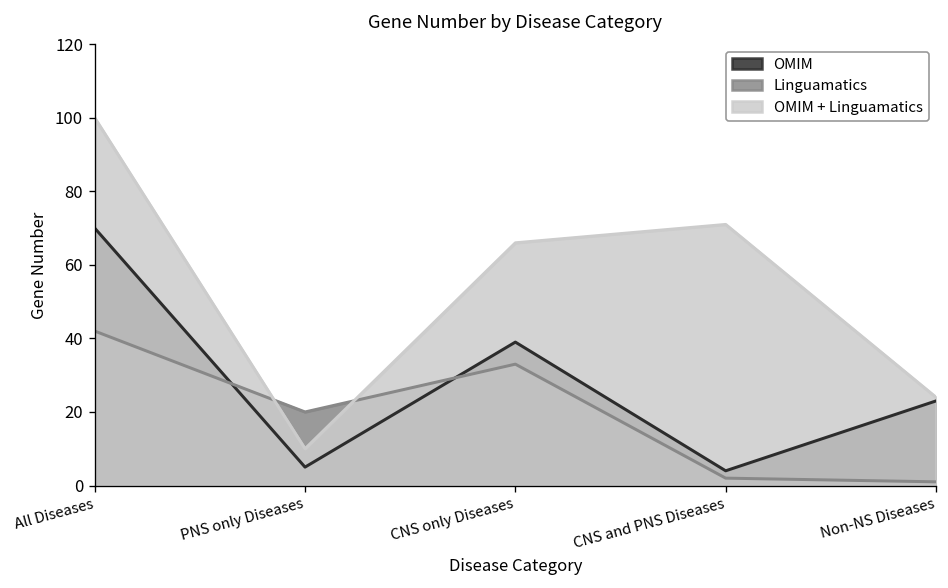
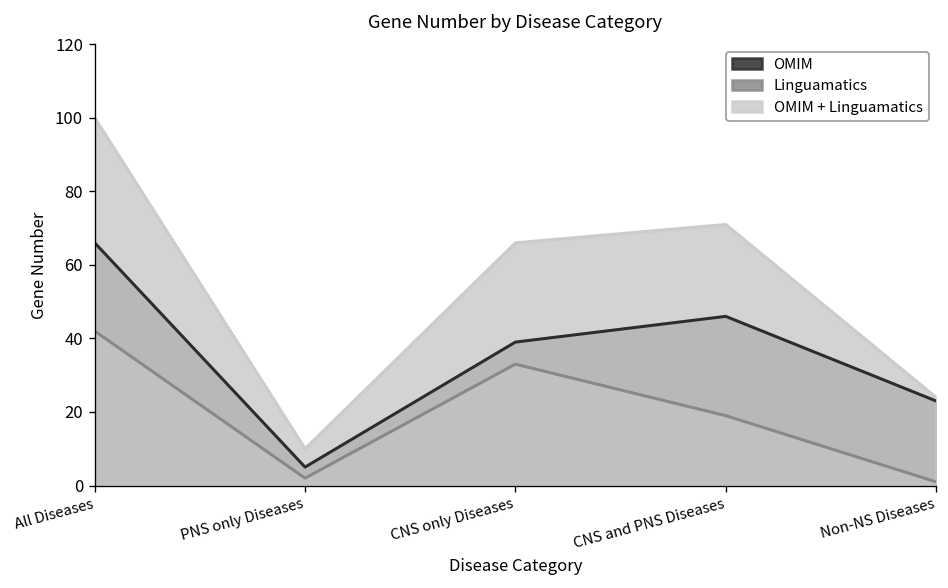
OMIM, All Diseases: 70 -> 66
Linguamatics, PNS only Diseases: 20 -> 2
OMIM, CNS and PNS Diseases: 4 -> 46
Linguamatics, CNS and PNS Diseases: 2 -> 19
